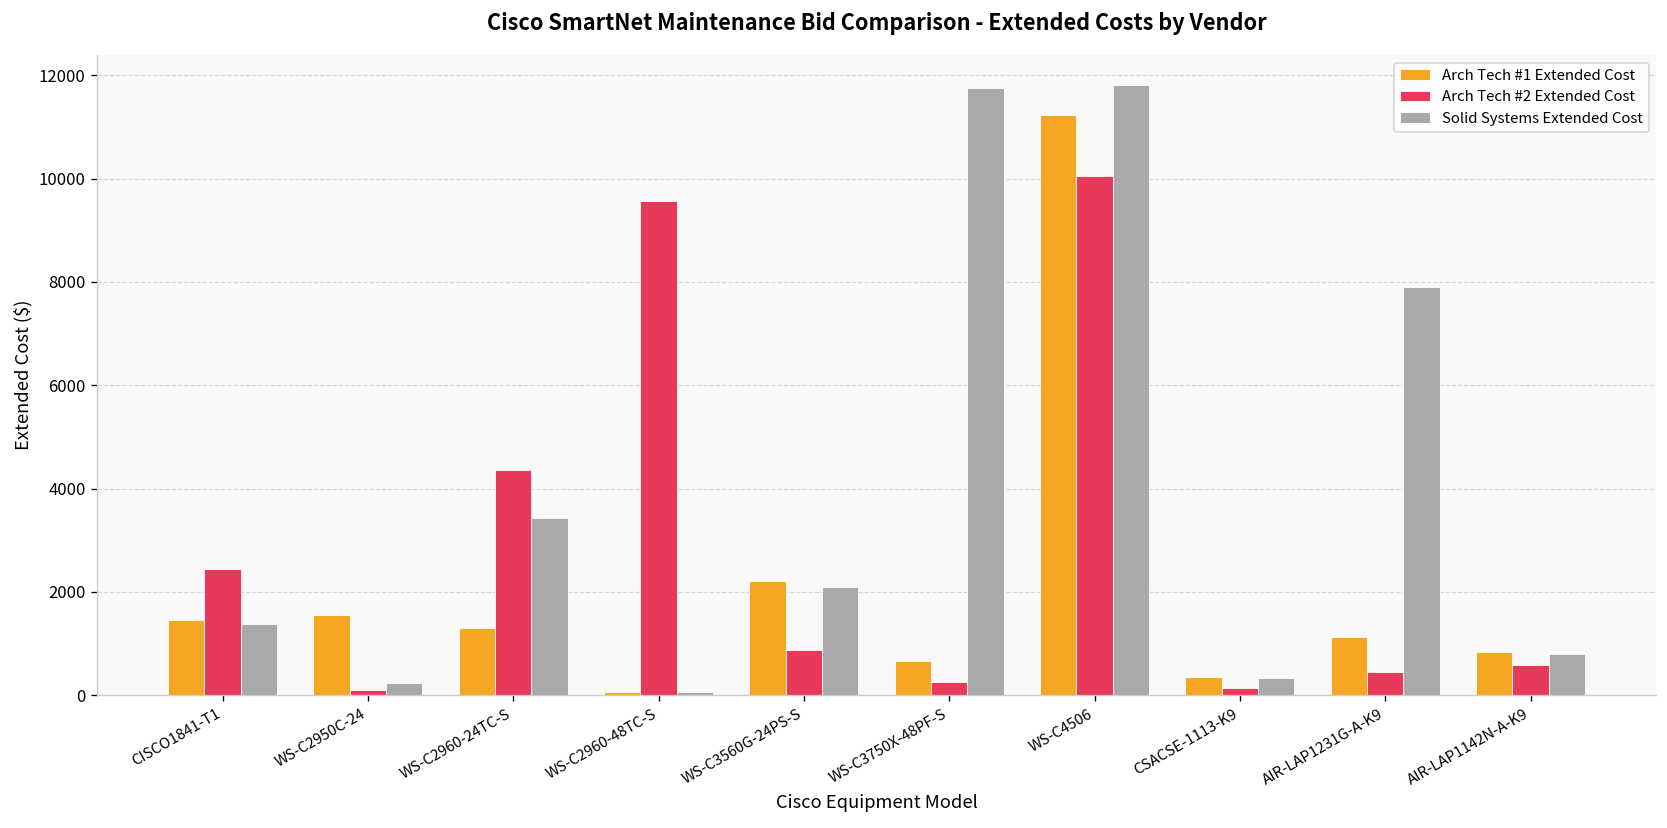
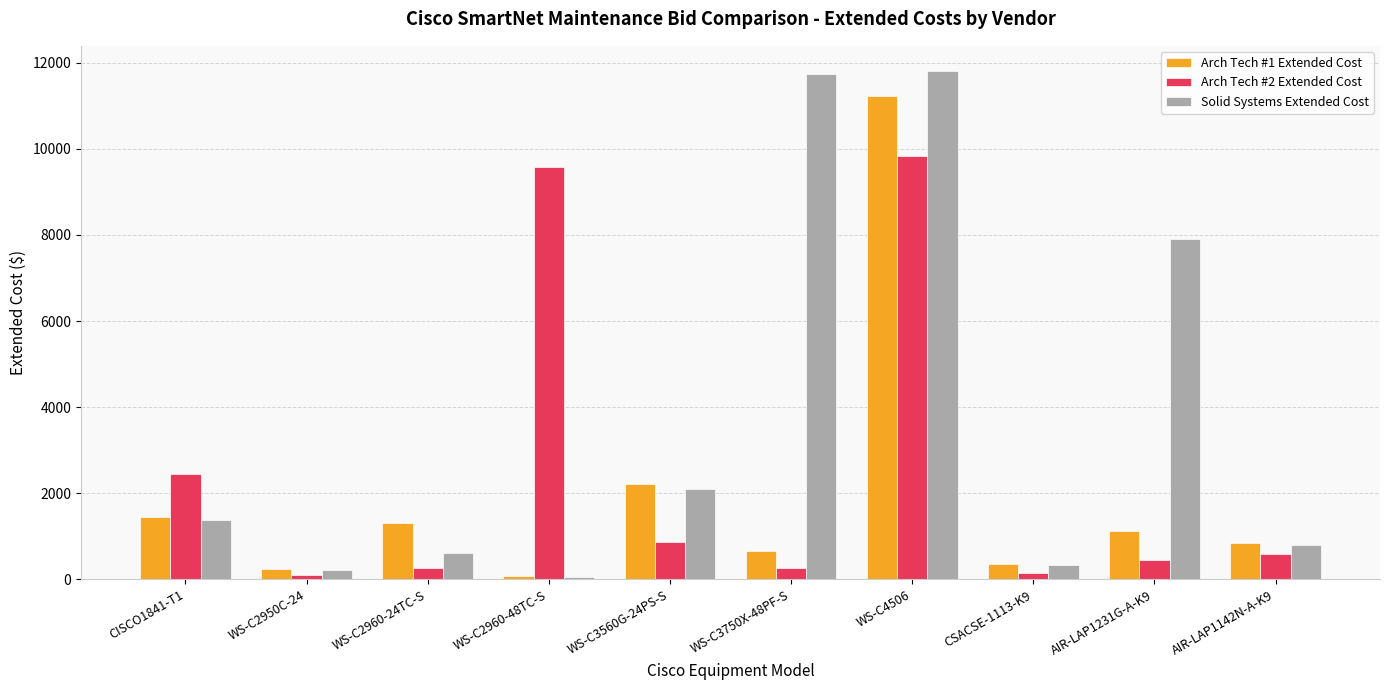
Arch Tech #1 Extended Cost, WS-C2950C-24: 1600 -> 200
Arch Tech #2 Extended Cost, WS-C2960-24TC-S: 4400 -> 300
Solid Systems Extended Cost, WS-C2960-24TC-S: 3400 -> 600
Arch Tech #2 Extended Cost, WS-C4506: 10100 -> 9800
